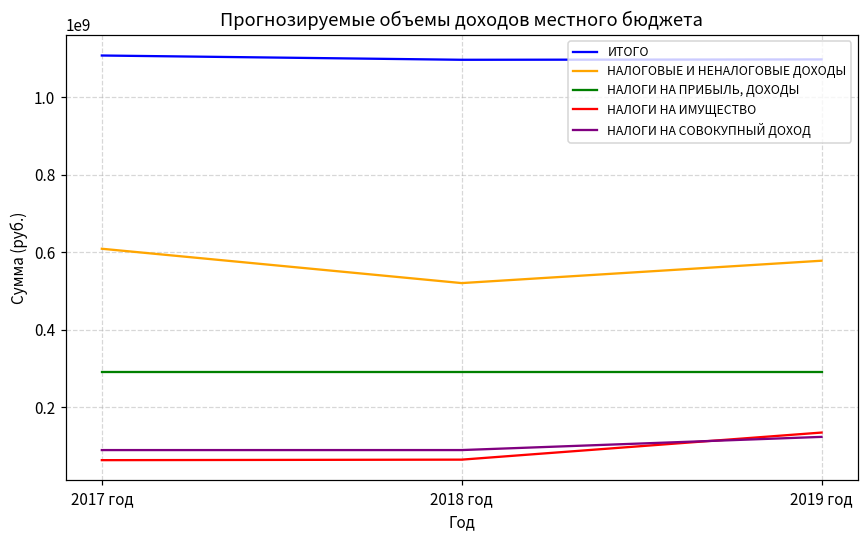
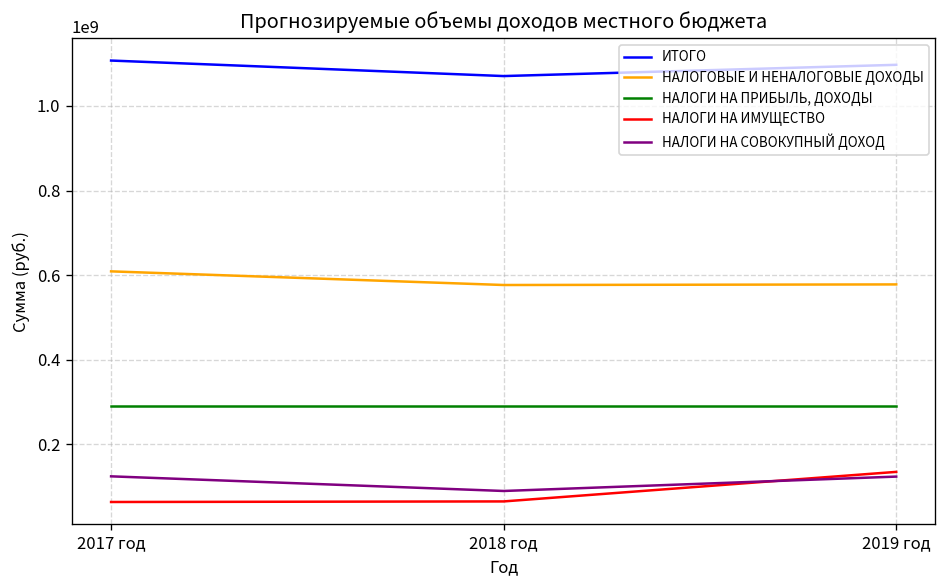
НАЛОГИ НА СОВОКУПНЫЙ ДОХОД, 2017 год: 90000000 -> 120000000
ИТОГО, 2018 год: 1100000000 -> 1070000000
НАЛОГОВЫЕ И НЕНАЛОГОВЫЕ ДОХОДЫ, 2018 год: 520000000 -> 580000000
